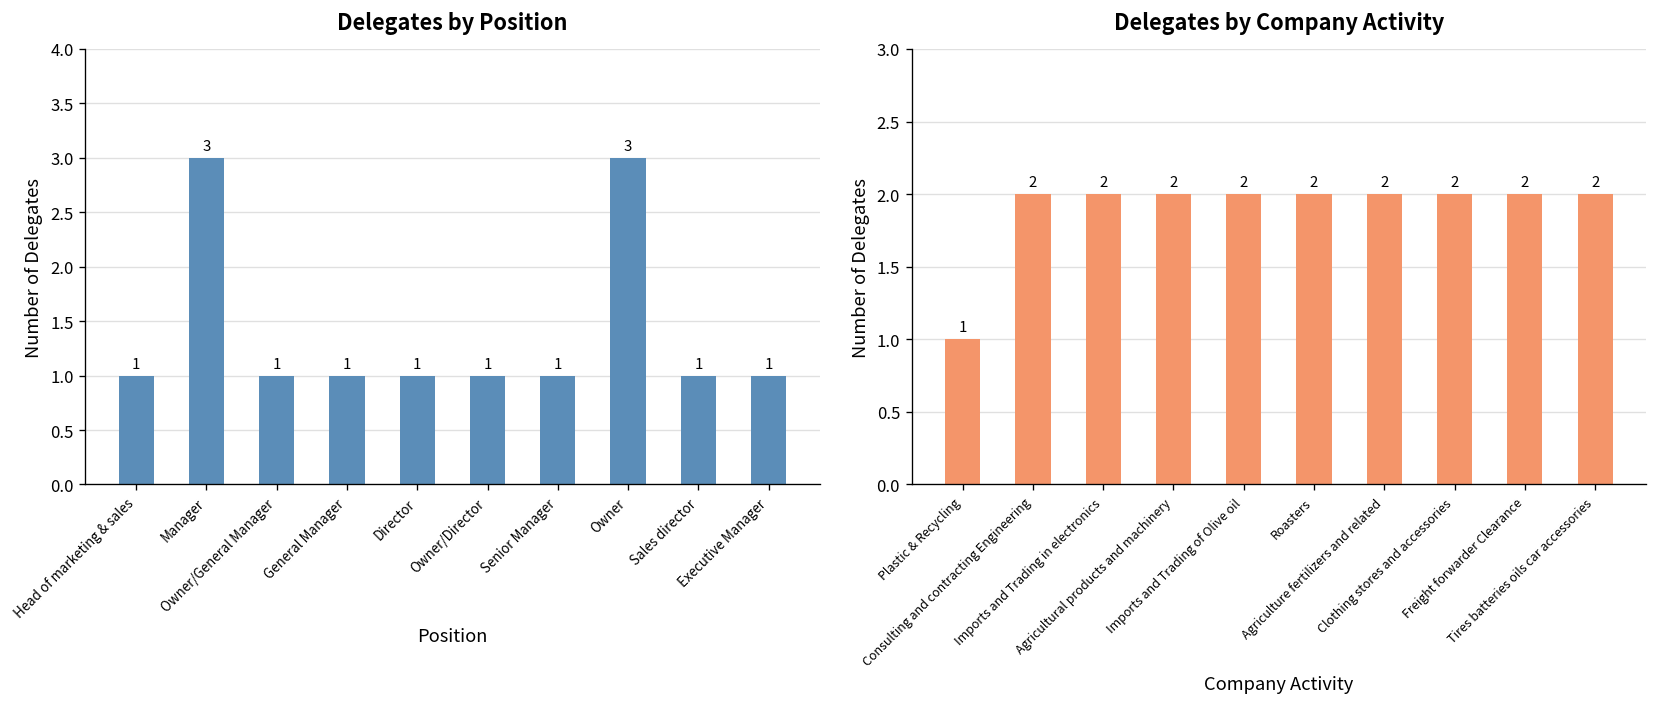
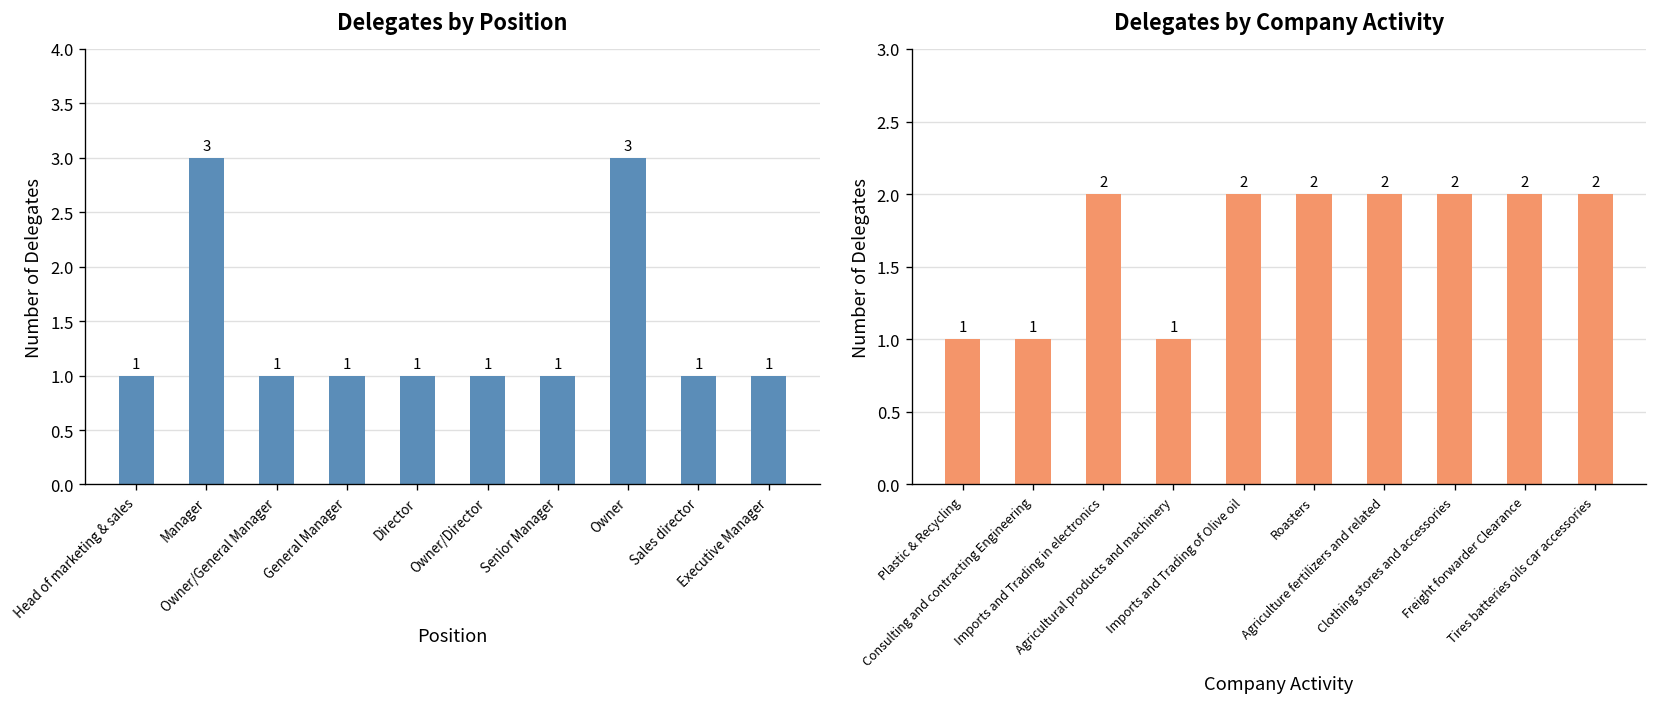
Delegates by Company Activity, Consulting and contracting Engineering: 2 -> 1
Delegates by Company Activity, Agricultural products and machinery: 2 -> 1
